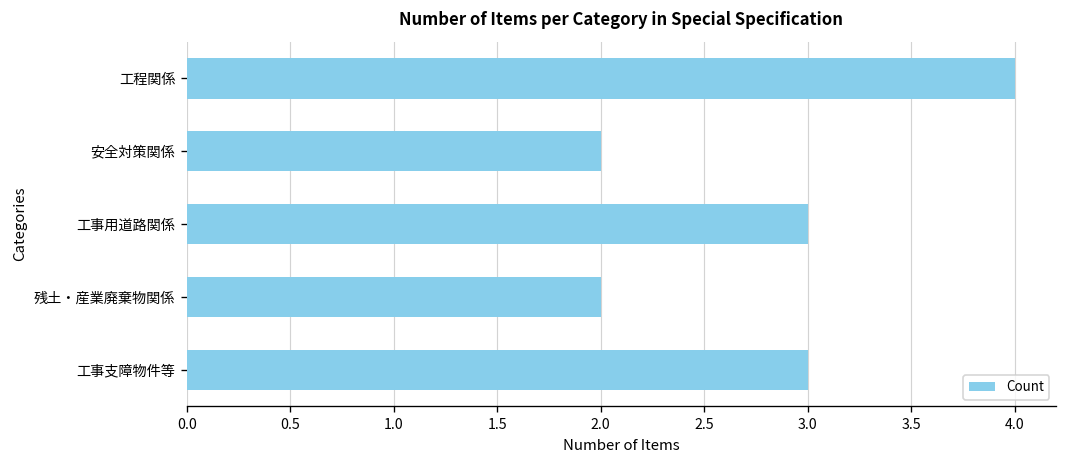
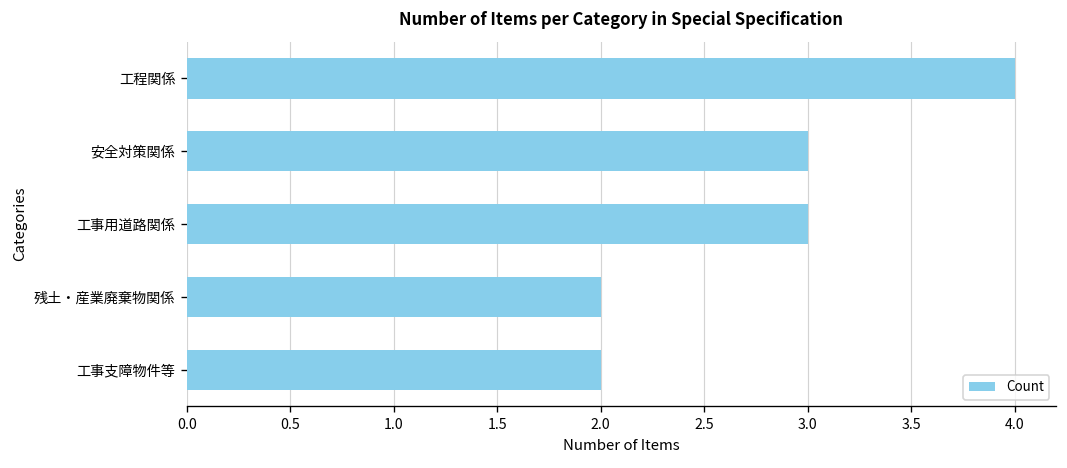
安全対策関係: 2 -> 3
工事支障物件等: 3 -> 2
